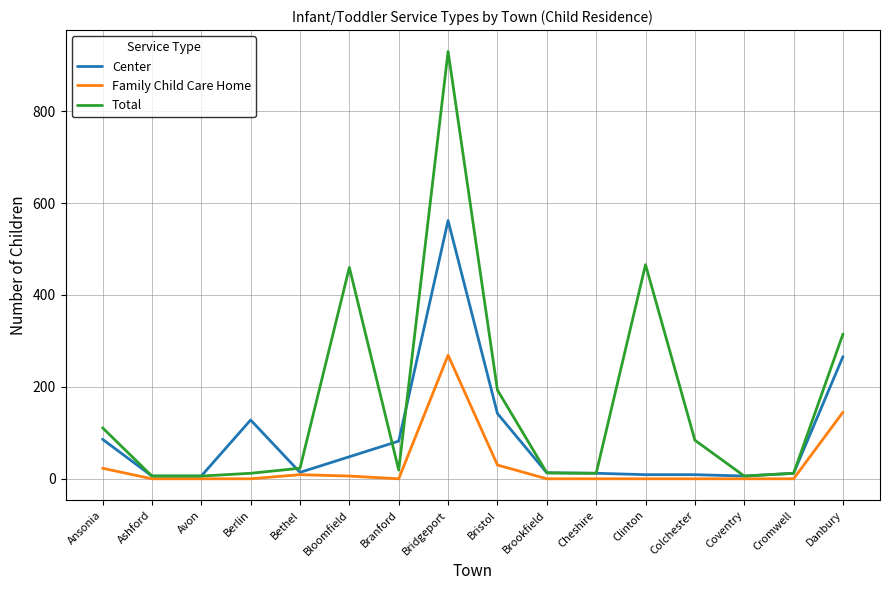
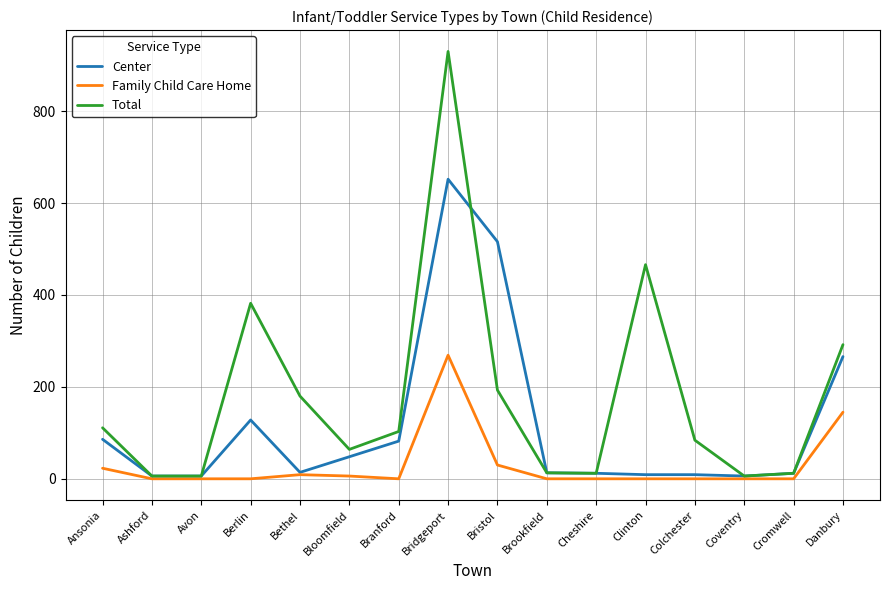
Total, Berlin: 10 -> 380
Total, Bethel: 20 -> 180
Total, Bloomfield: 460 -> 60
Total, Branford: 20 -> 100
Center, Bridgeport: 560 -> 650
Center, Bristol: 140 -> 520
Total, Danbury: 320 -> 290
